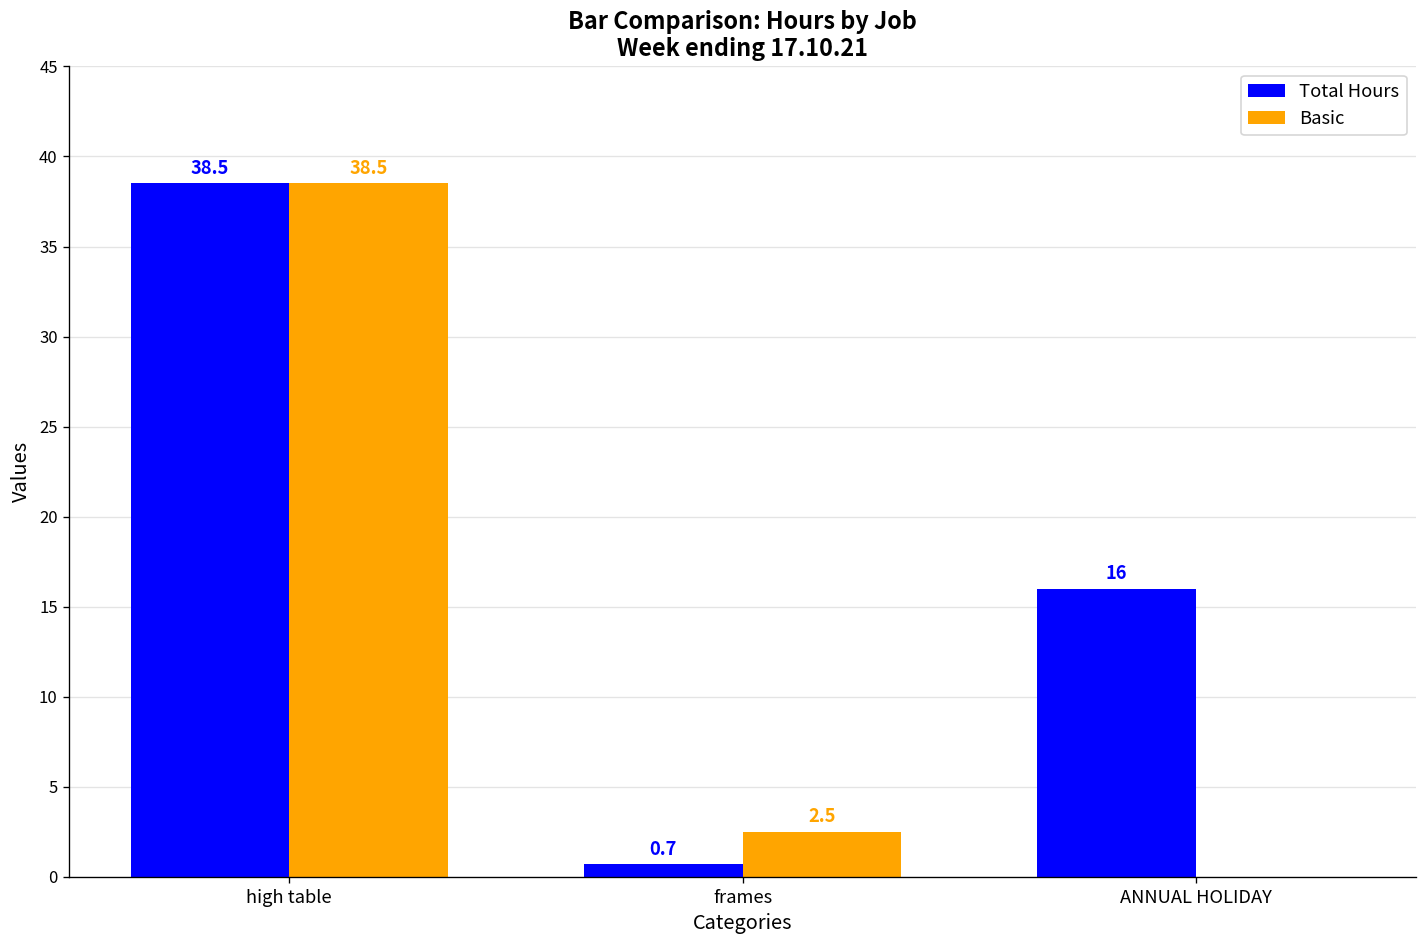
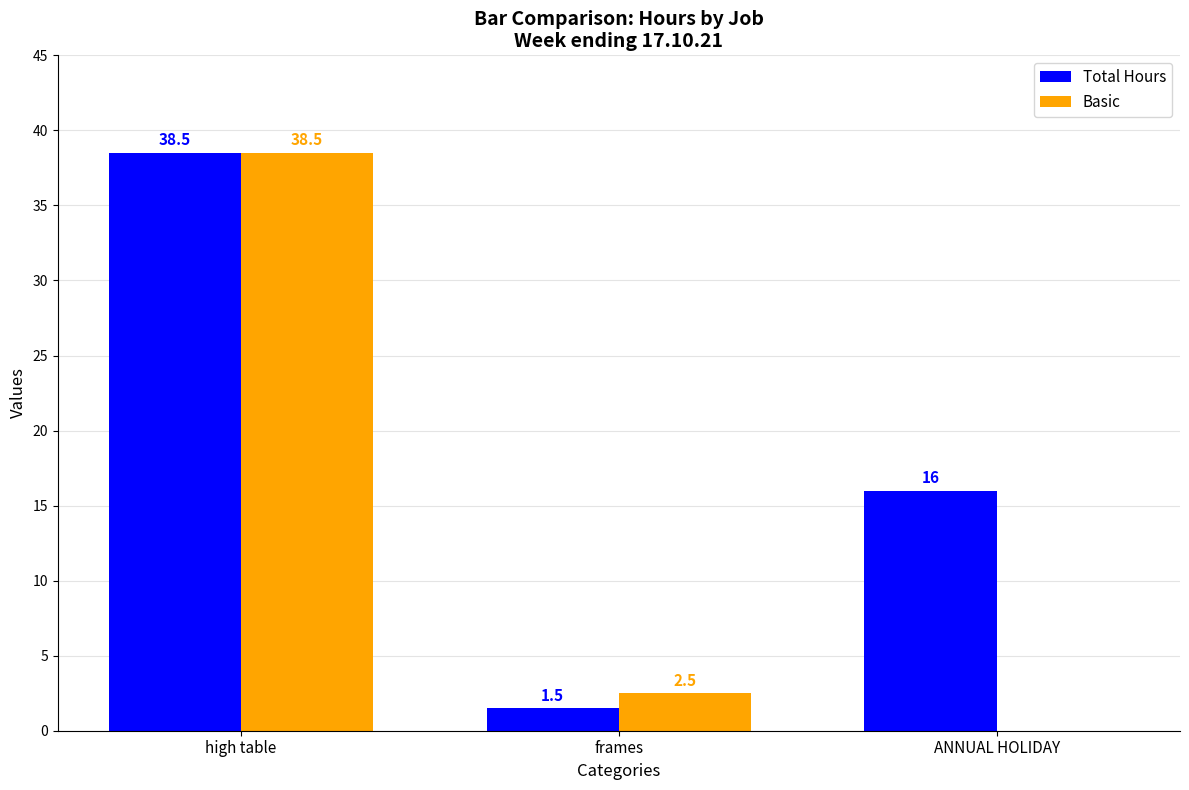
Total Hours, frames: 0.7 -> 1.5
